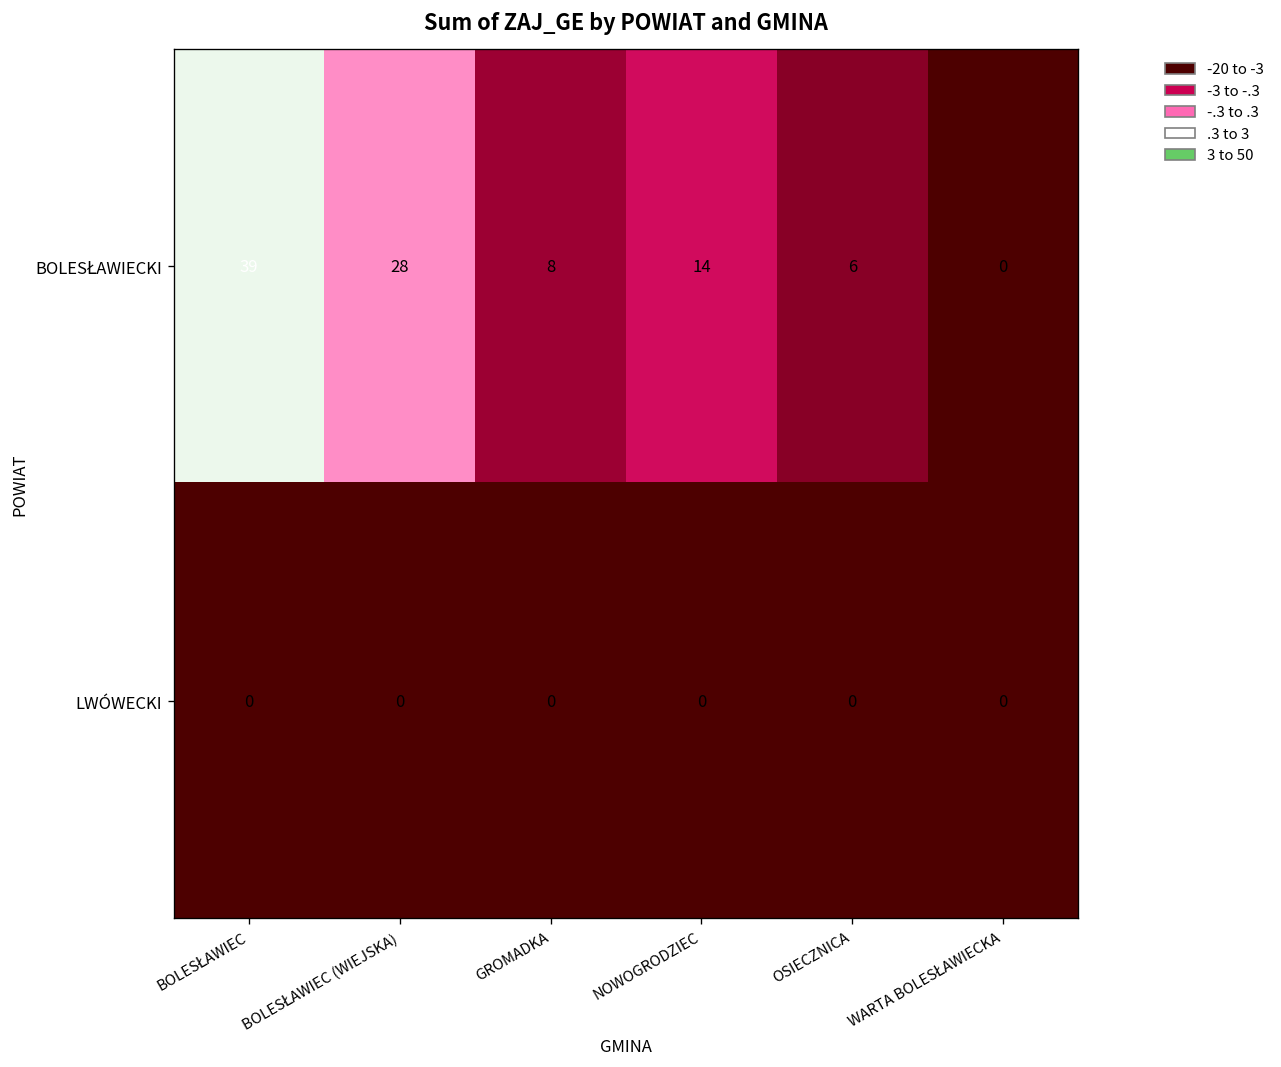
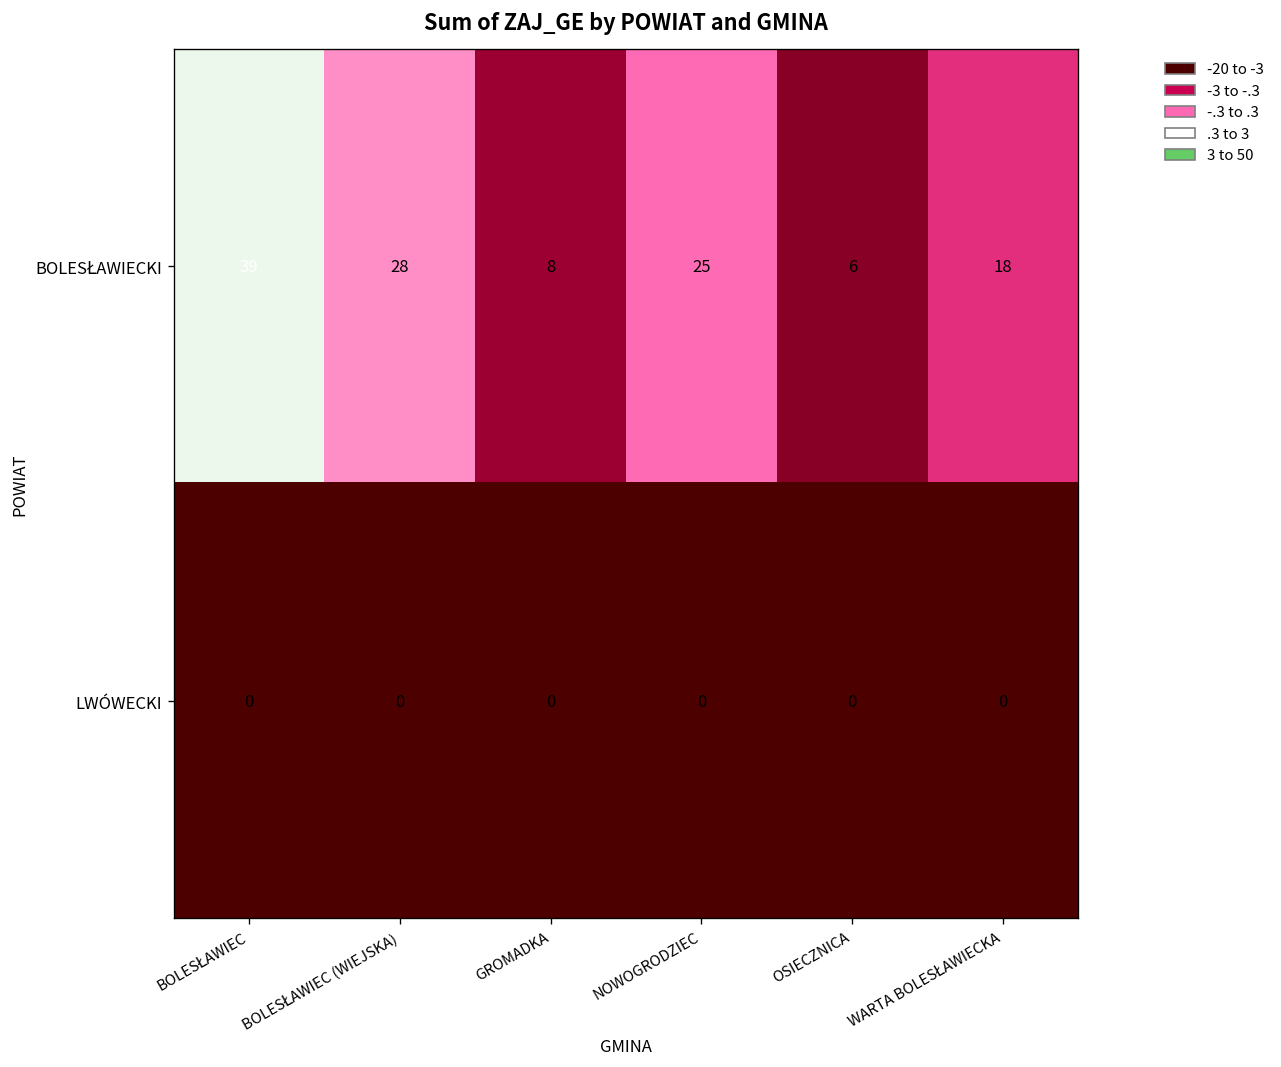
BOLESŁAWIECKI, NOWOGRODZIEC: 14 -> 25
BOLESŁAWIECKI, WARTA BOLESŁAWIECKA: 0 -> 18
